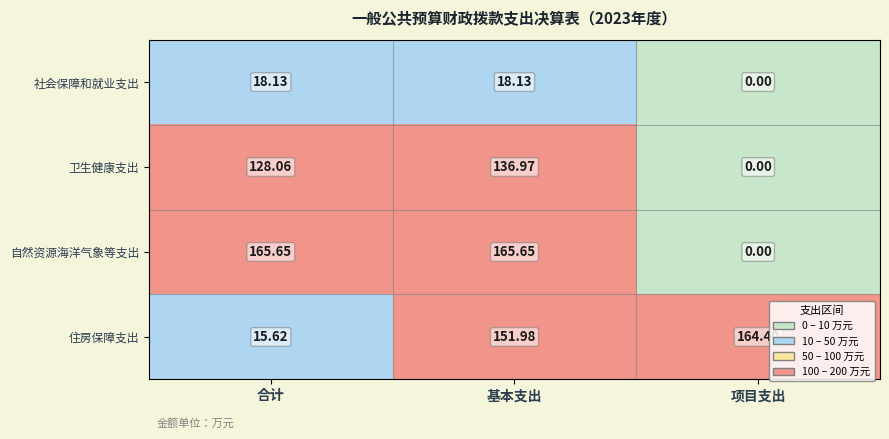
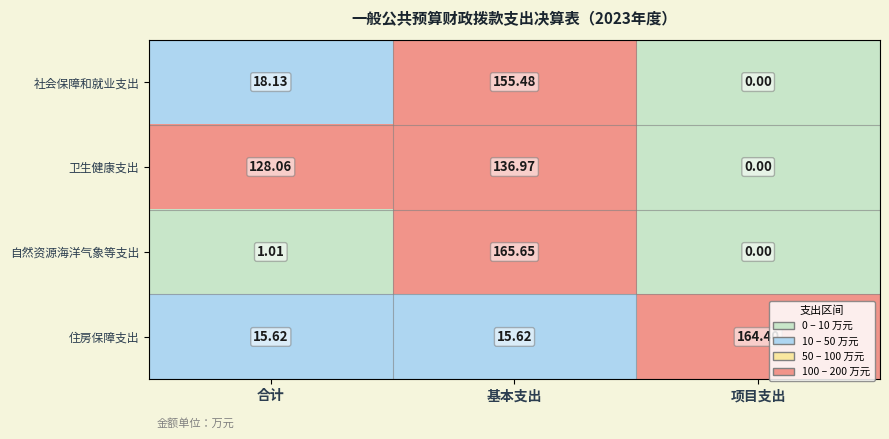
社会保障和就业支出, 基本支出: 18.13 -> 155.48
自然资源海洋气象等支出, 合计: 165.65 -> 1.01
住房保障支出, 基本支出: 151.98 -> 15.62
